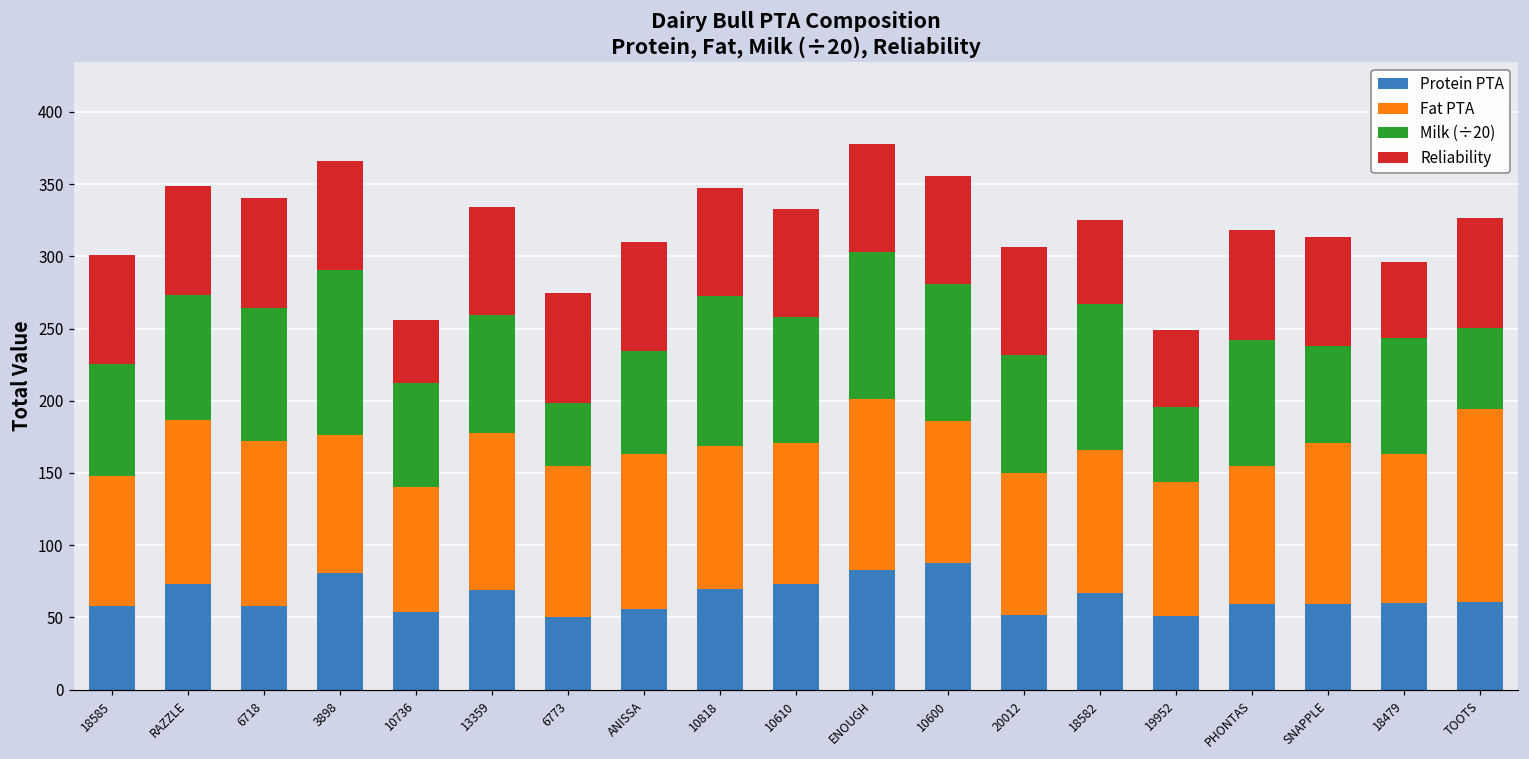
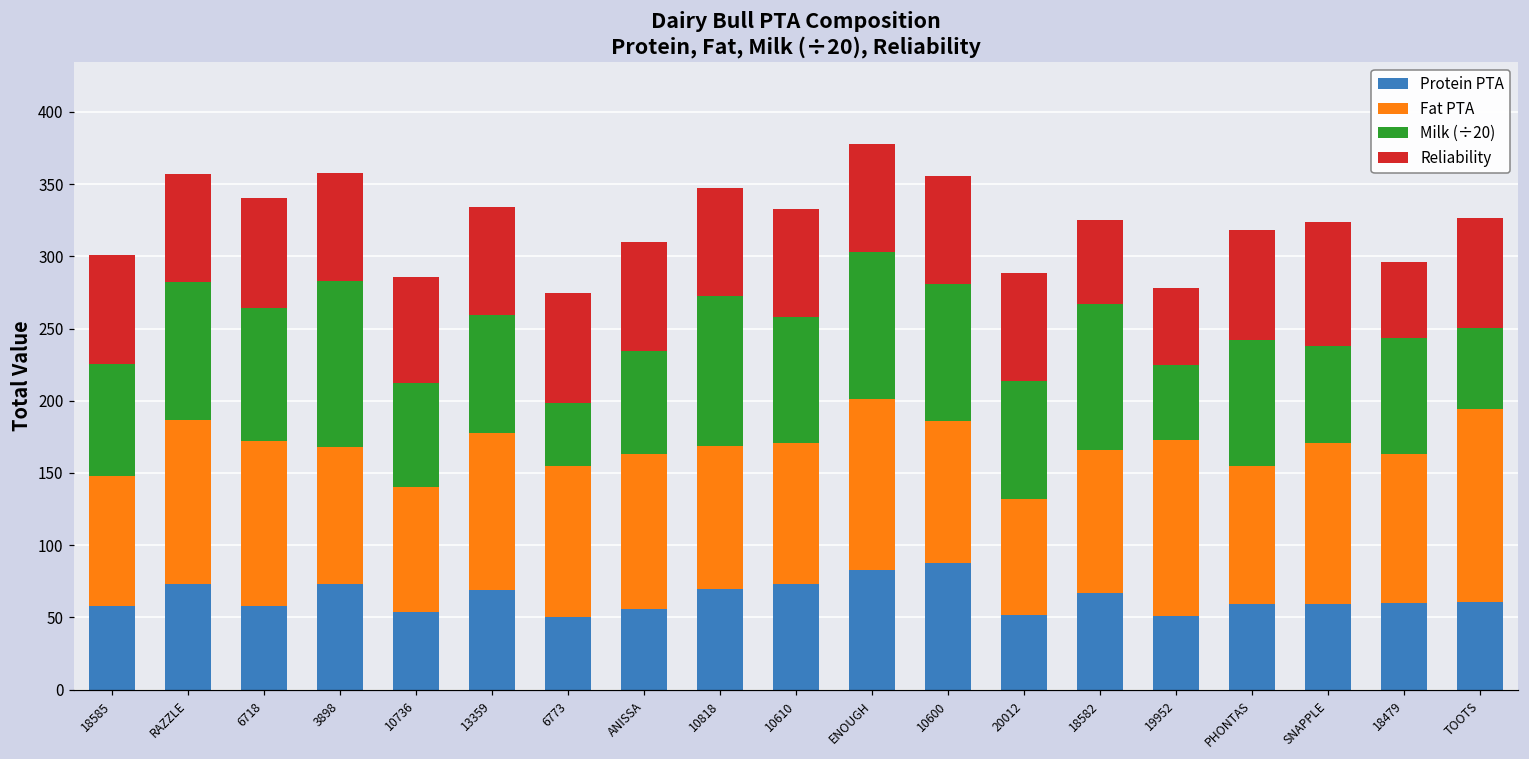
Milk (÷20), RAZZLE: 87 -> 95
Protein PTA, 3898: 81 -> 73
Reliability, 10736: 44 -> 74
Fat PTA, 20012: 98 -> 80
Fat PTA, 19952: 93 -> 122
Reliability, SNAPPLE: 75 -> 86
